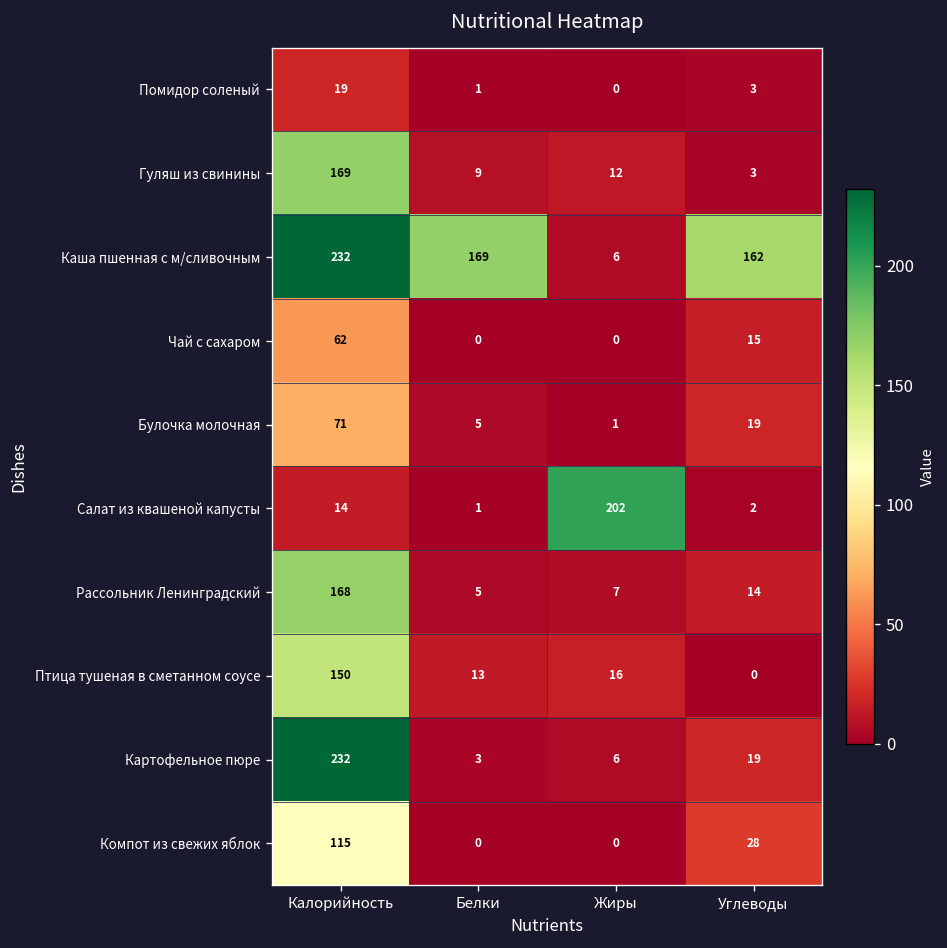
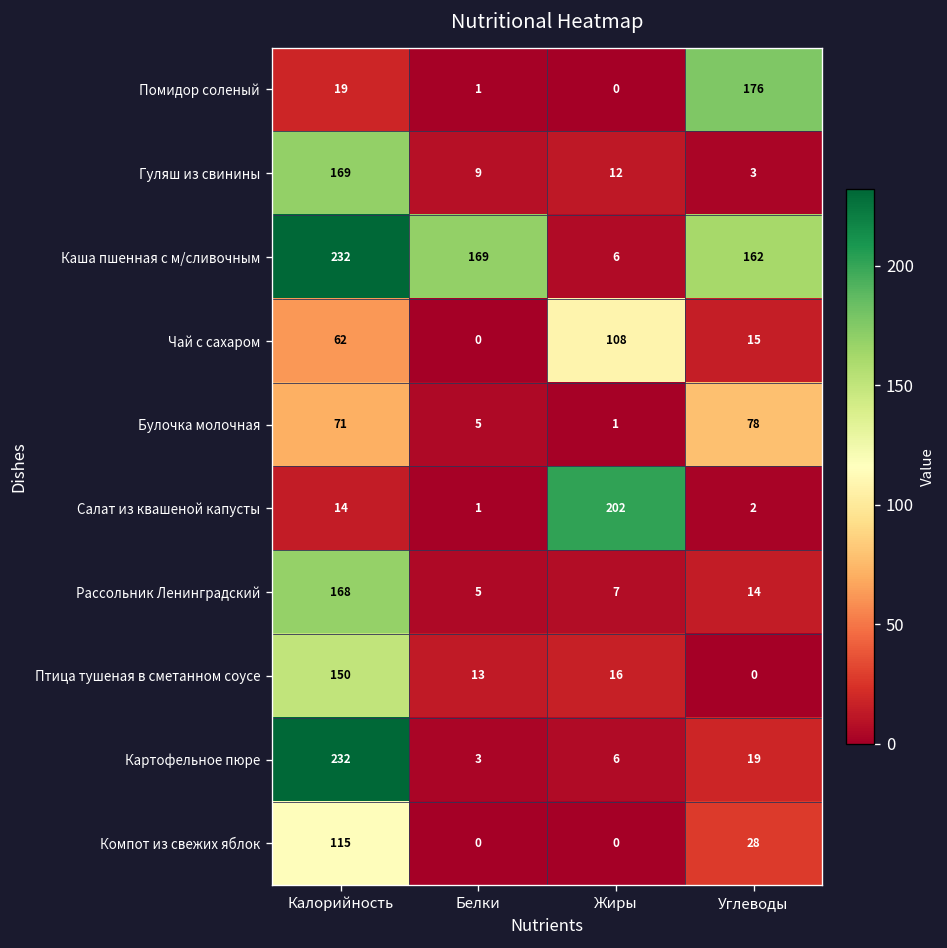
Помидор соленый, Углеводы: 3 -> 176
Чай с сахаром, Жиры: 0 -> 108
Булочка молочная, Углеводы: 19 -> 78
